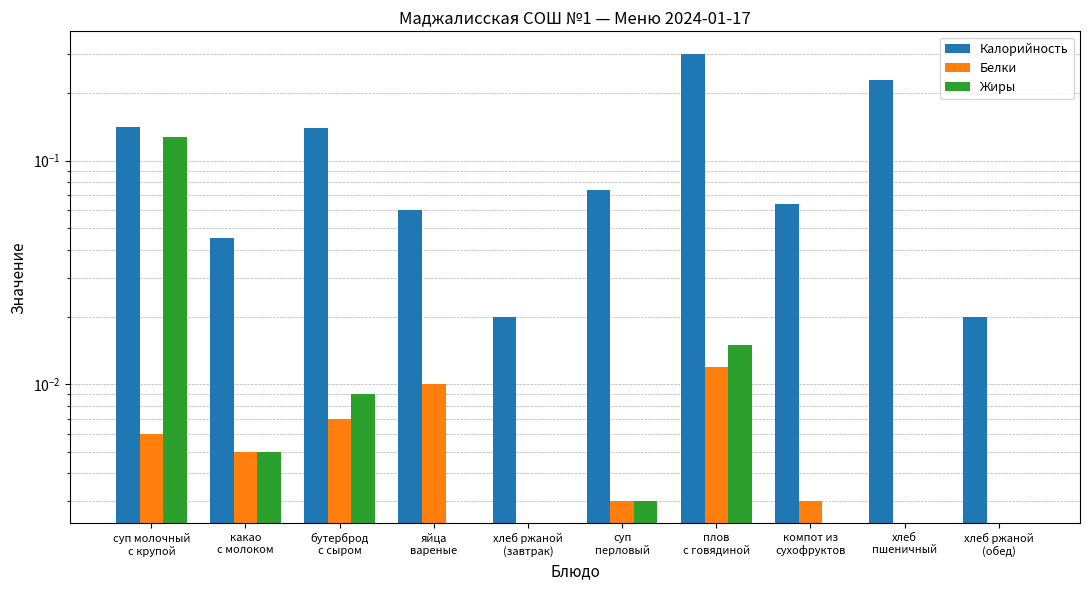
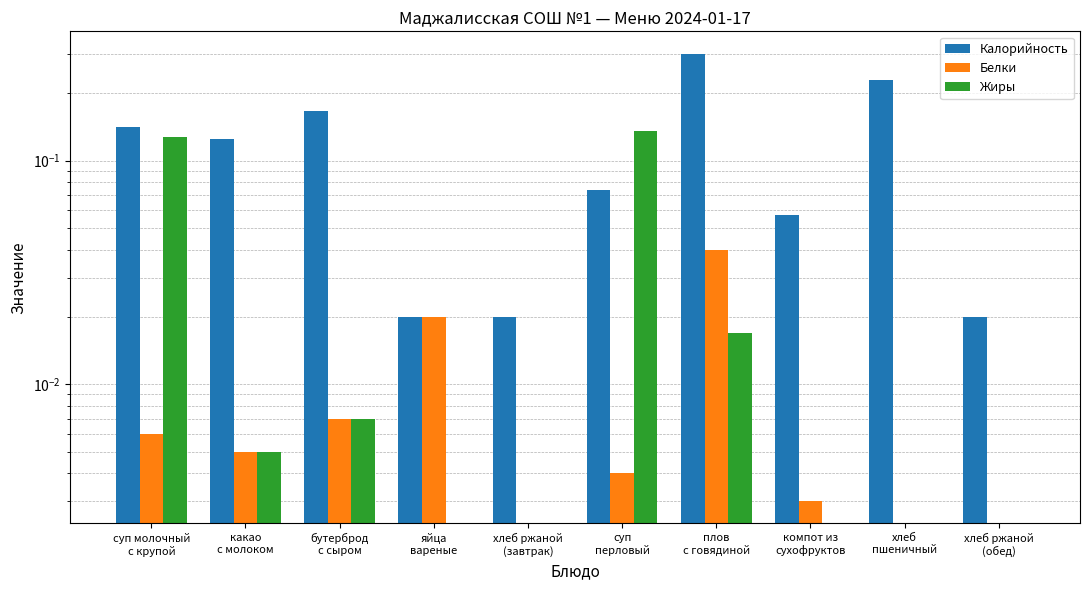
Калорийность, какао с молоком: 0.045 -> 0.13
Калорийность, бутерброд с сыром: 0.14 -> 0.17
Жиры, бутерброд с сыром: 0.009 -> 0.007
Калорийность, яйца вареные: 0.06 -> 0.02
Белки, яйца вареные: 0.01 -> 0.02
Белки, суп перловый: 0.003 -> 0.004
Жиры, суп перловый: 0.003 -> 0.14
Белки, плов с говядиной: 0.012 -> 0.040
Жиры, плов с говядиной: 0.015 -> 0.017
Калорийность, компот из сухофруктов: 0.064 -> 0.057
